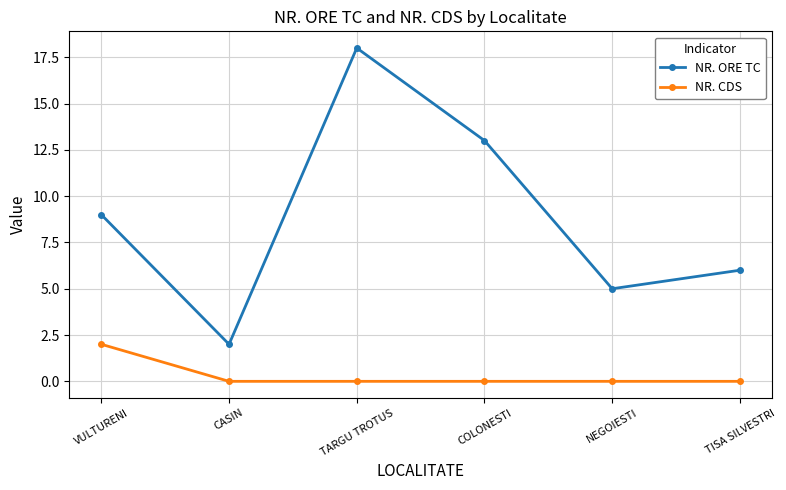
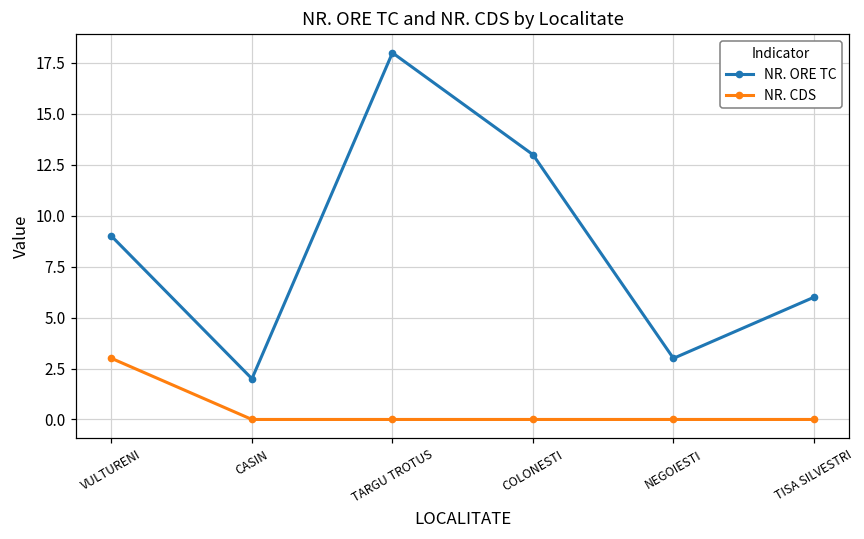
NR. CDS, VULTURENI: 2 -> 3
NR. ORE TC, NEGOIESTI: 5 -> 3
